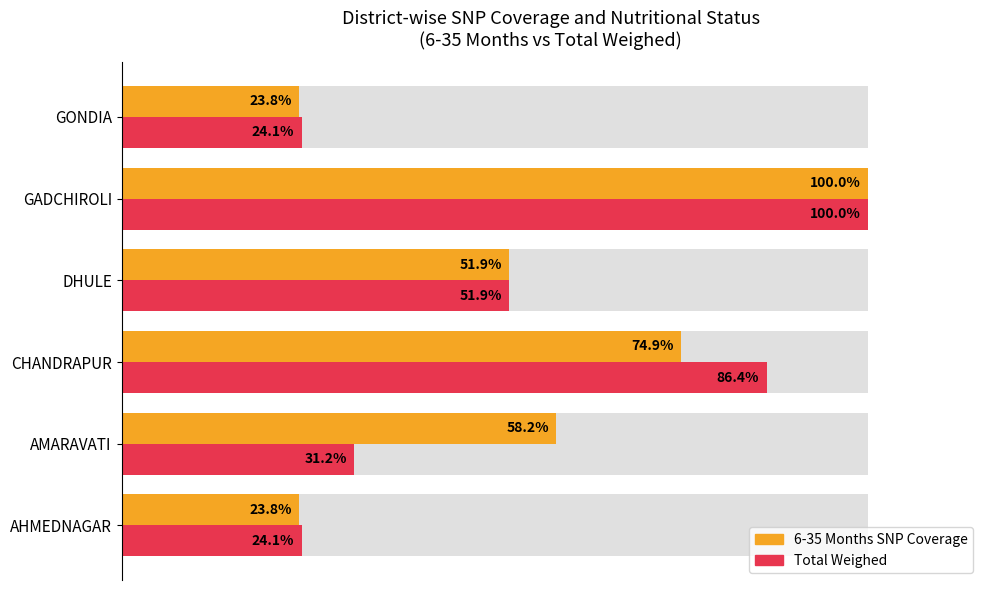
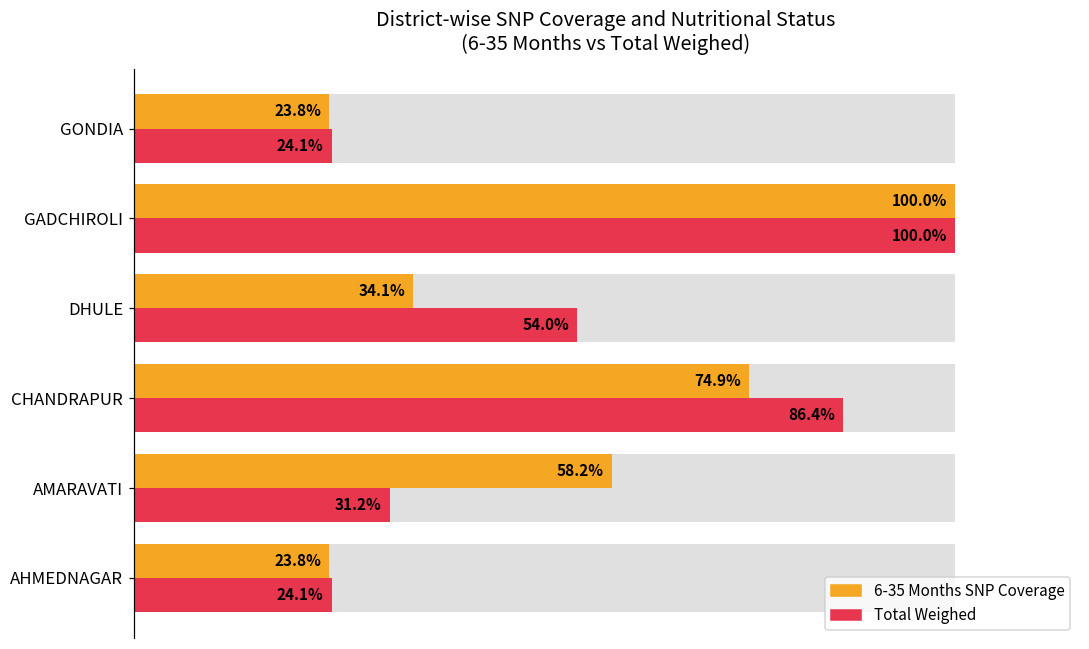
6-35 Months SNP Coverage, DHULE: 51.9% -> 34.1%
Total Weighed, DHULE: 51.9% -> 54.0%
